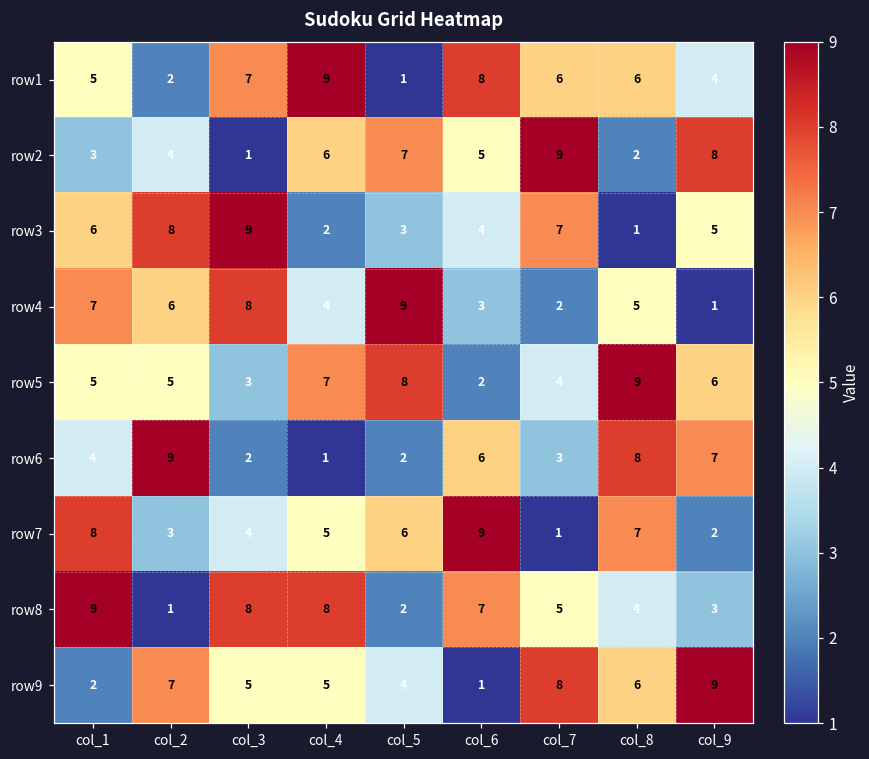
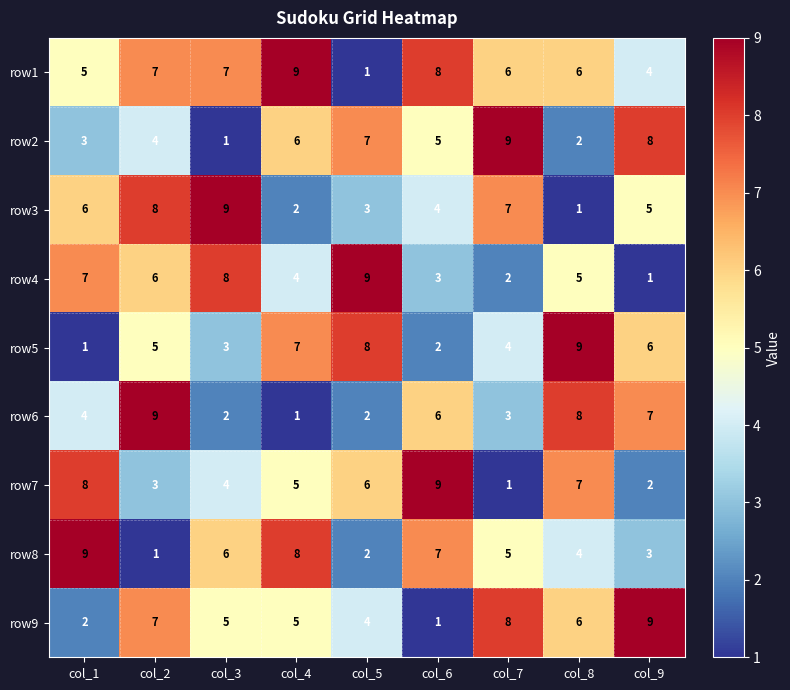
row1, col_2: 2 -> 7
row5, col_1: 5 -> 1
row8, col_3: 8 -> 6
